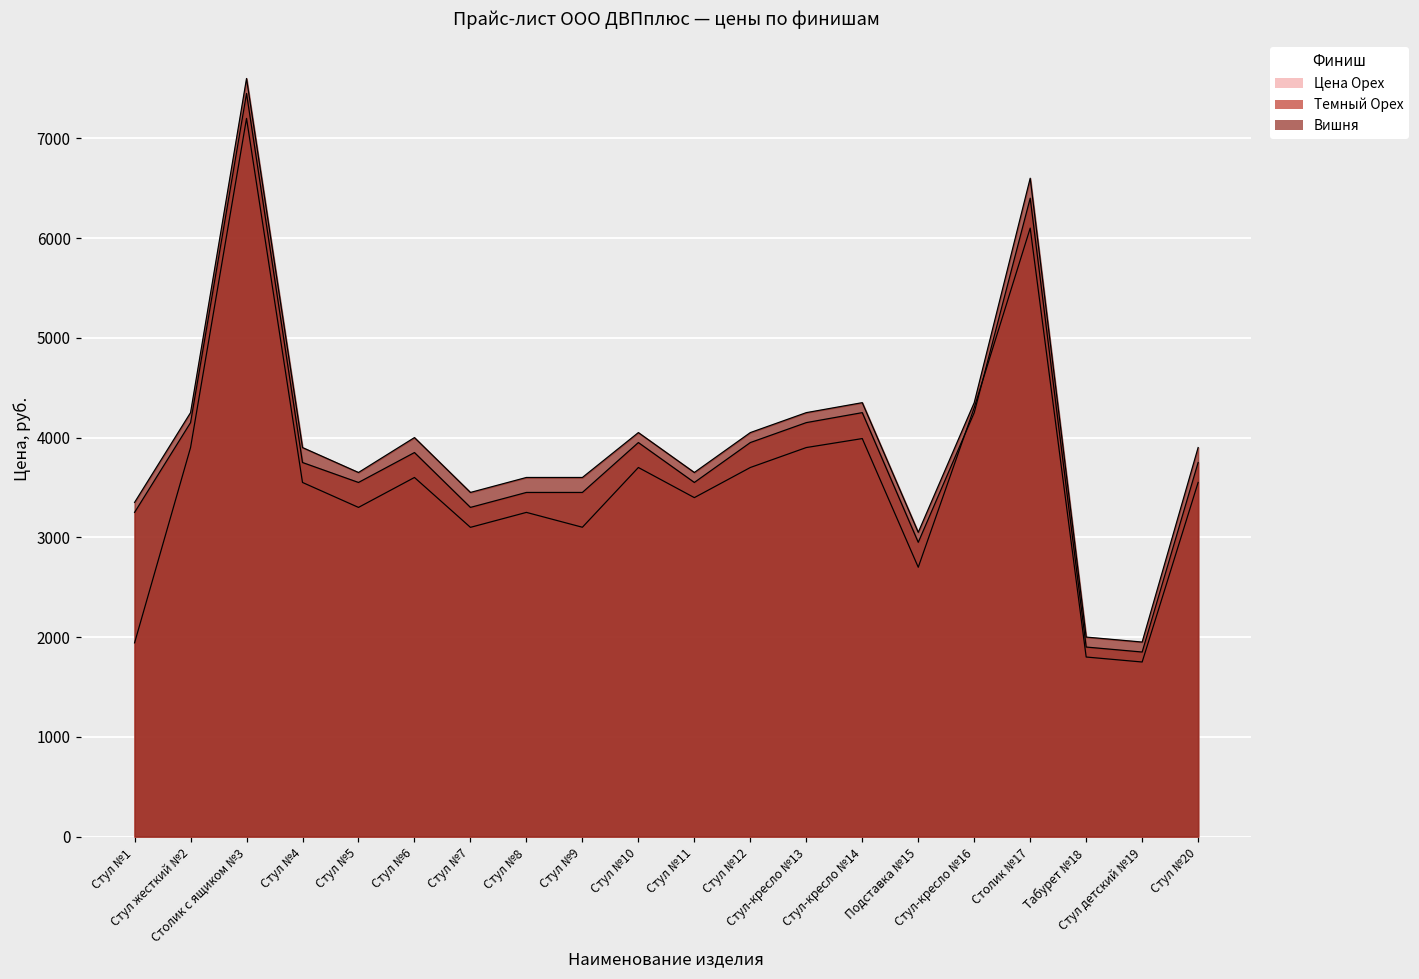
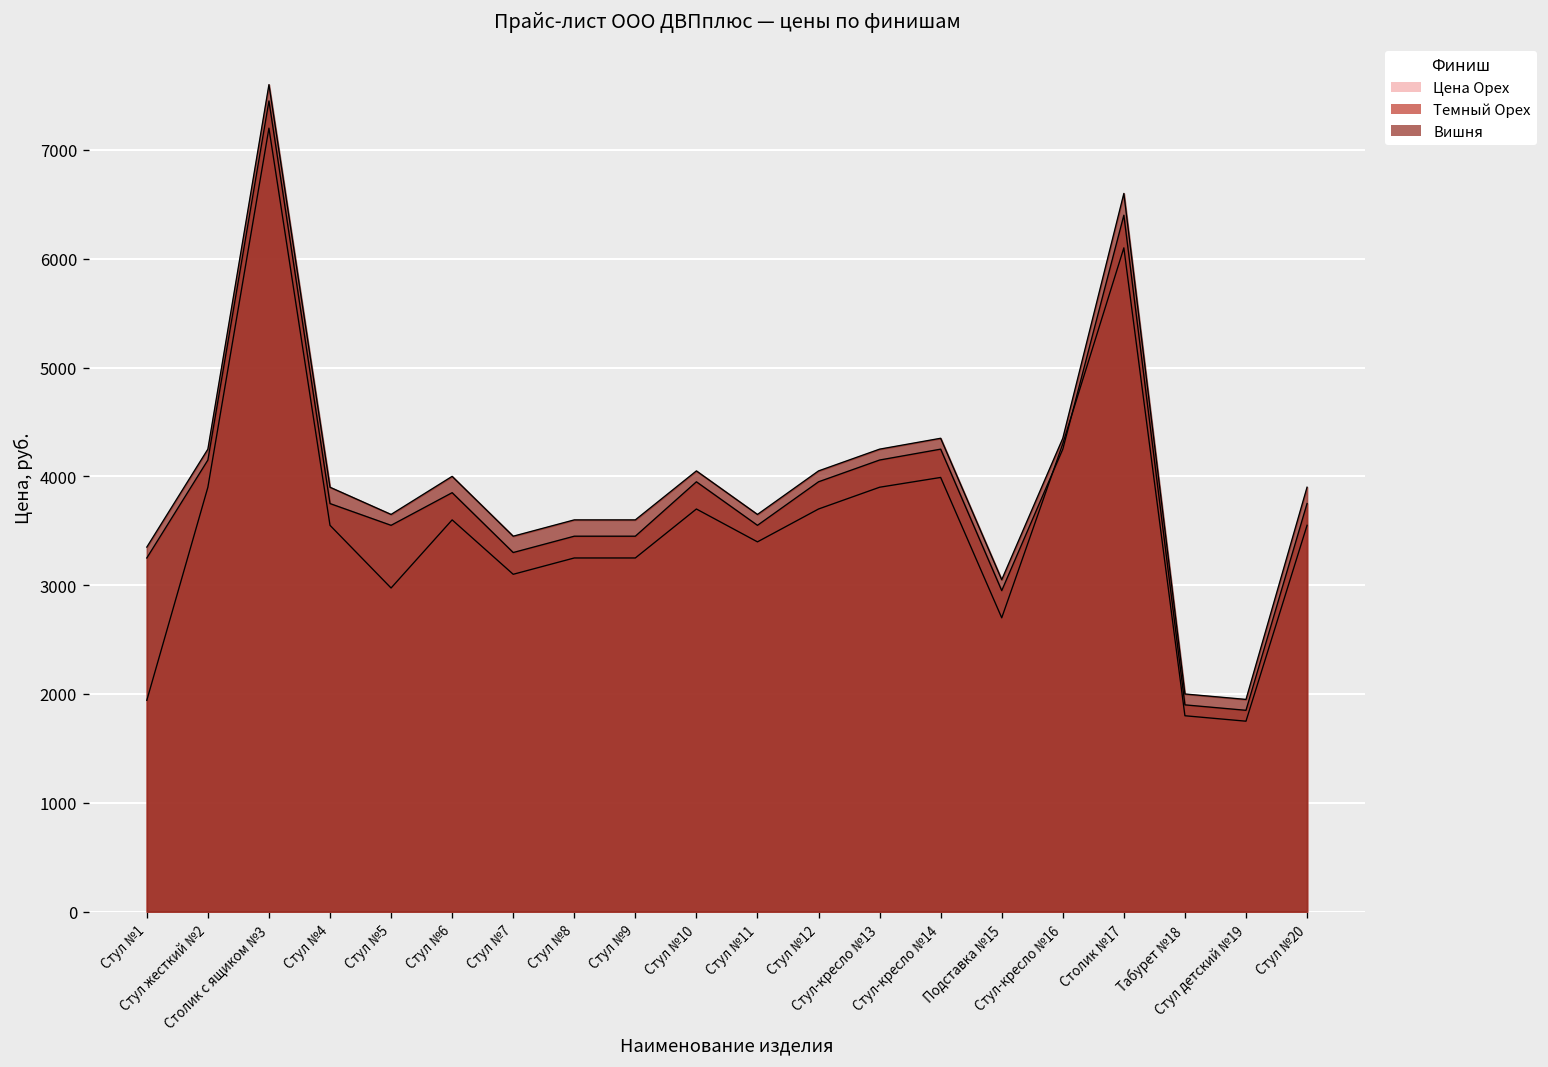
Цена Орех, Стул №5: 3300 -> 3000
Цена Орех, Стул №9: 3100 -> 3300
